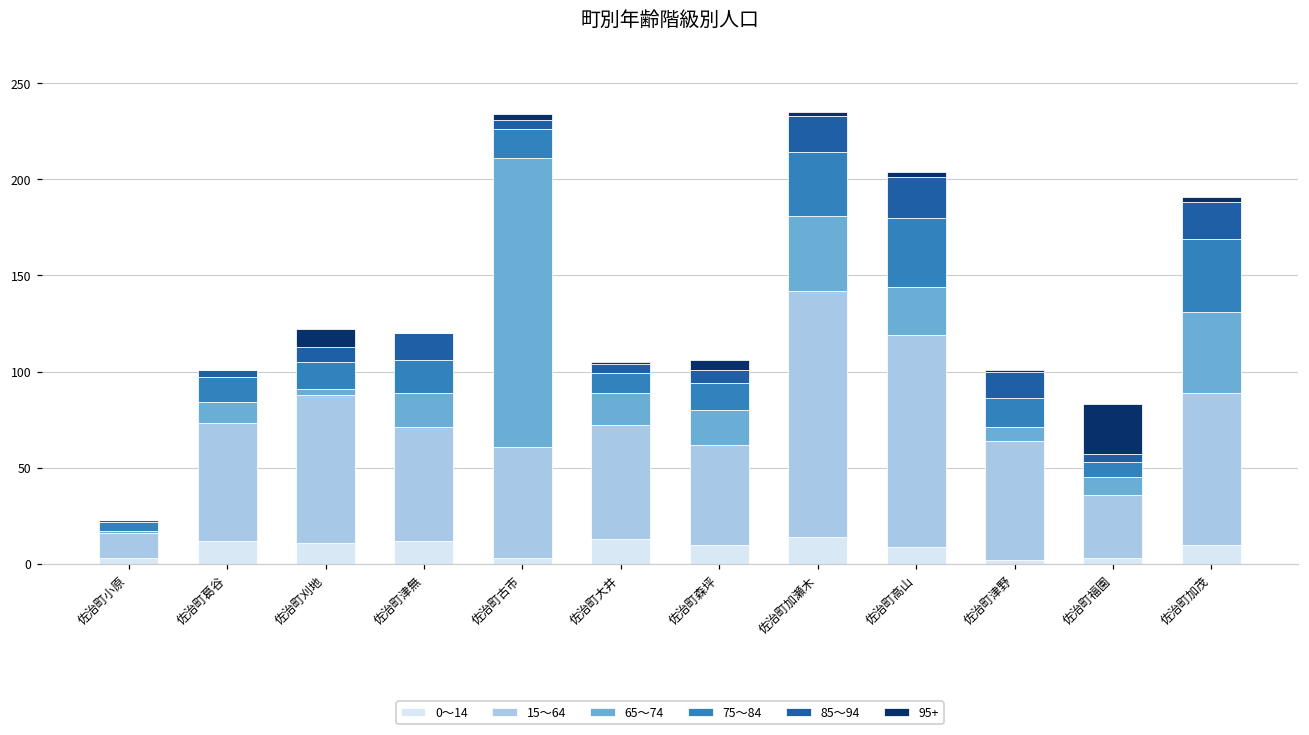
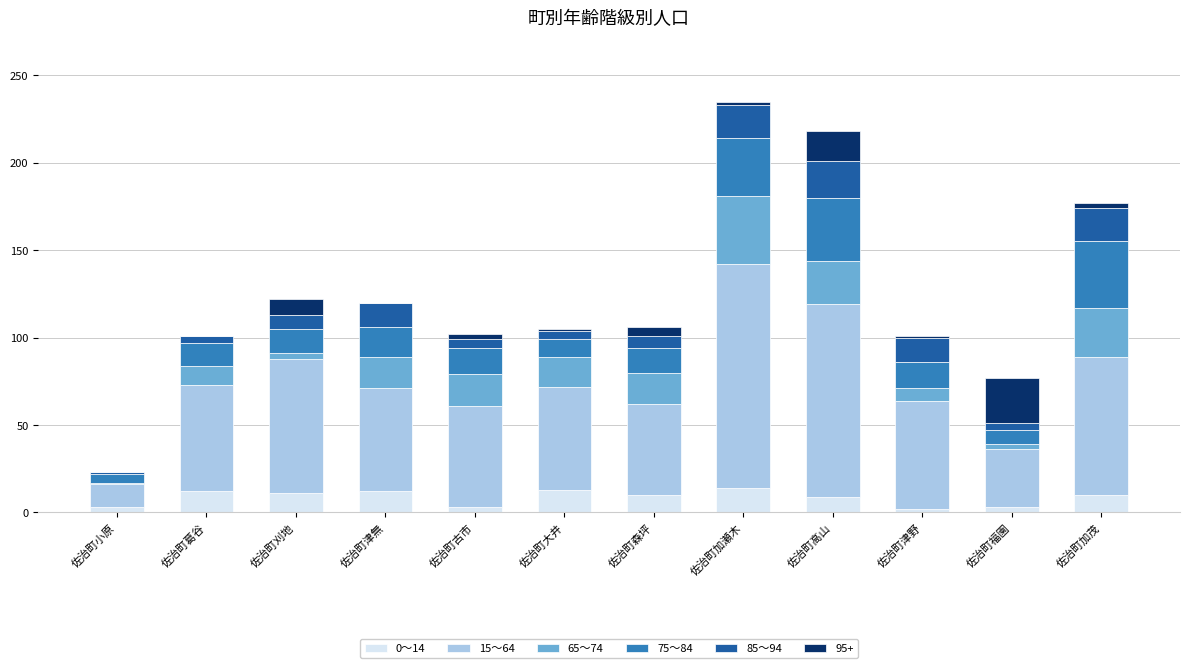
65～74, 佐治町古市: 150 -> 18
95+, 佐治町高山: 3 -> 17
65～74, 佐治町福園: 9 -> 3
65～74, 佐治町加茂: 42 -> 28
